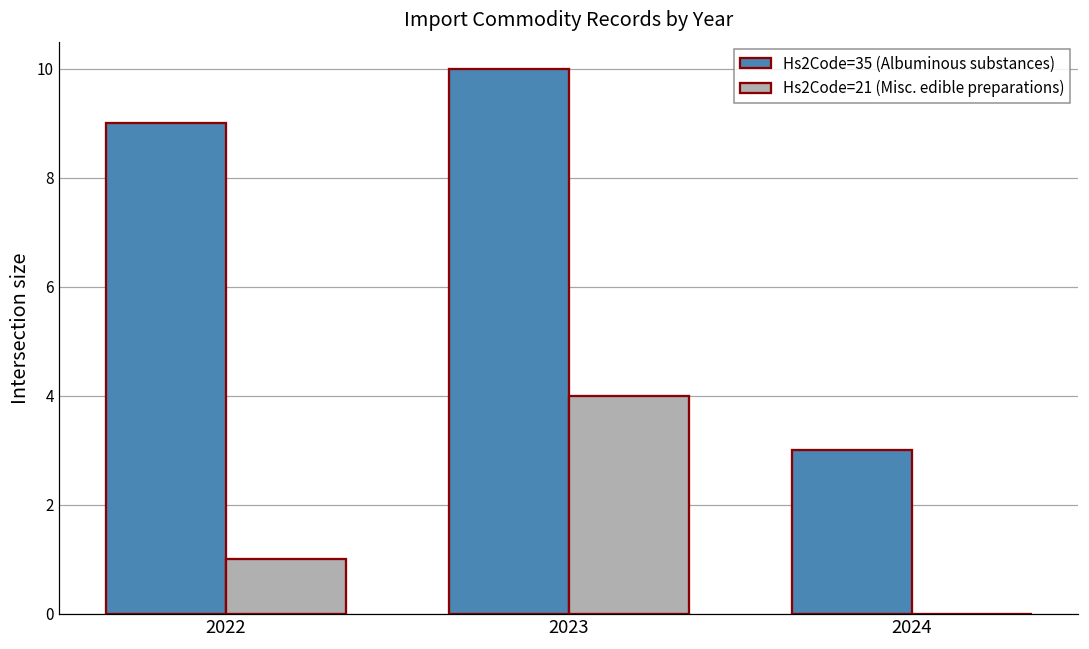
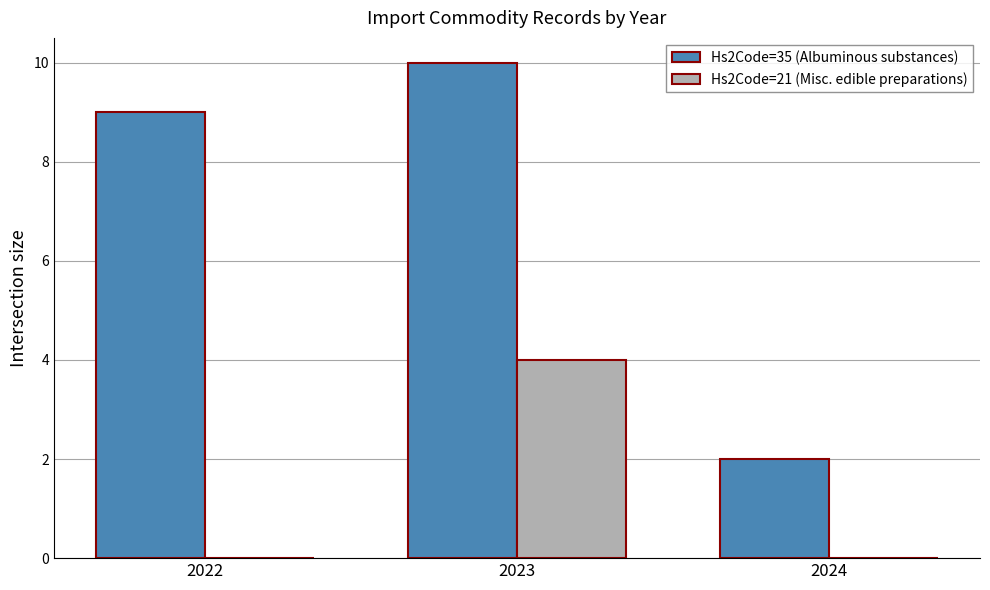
Hs2Code=21 (Misc. edible preparations), 2022: 1 -> 0
Hs2Code=35 (Albuminous substances), 2024: 3 -> 2
